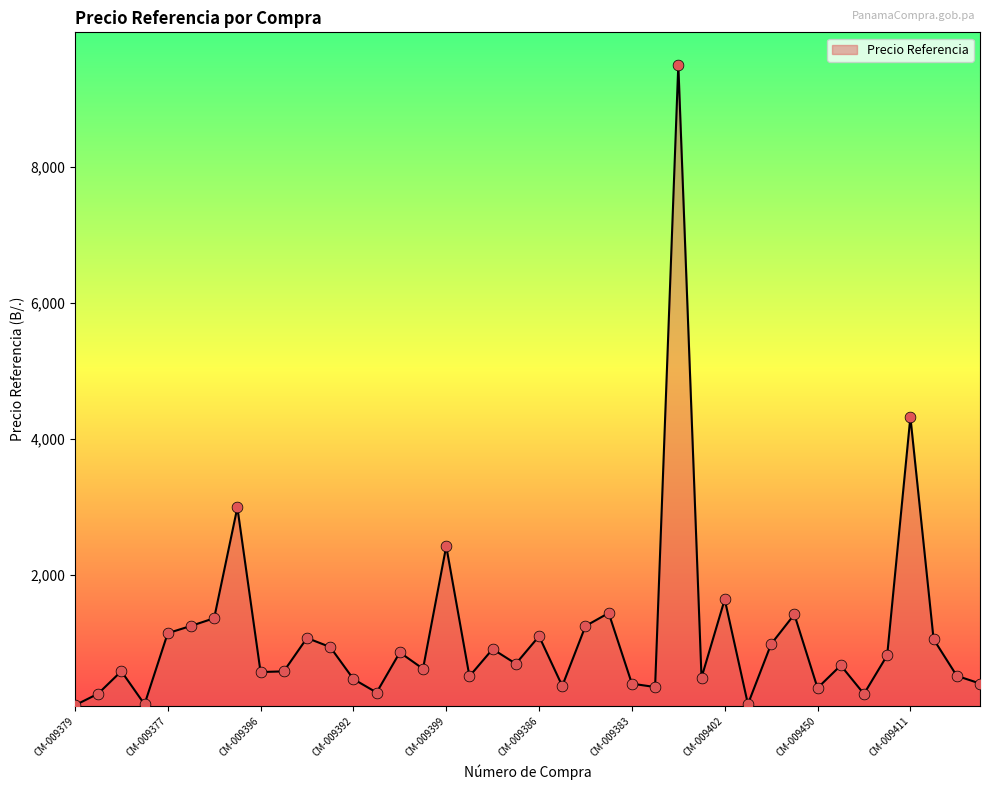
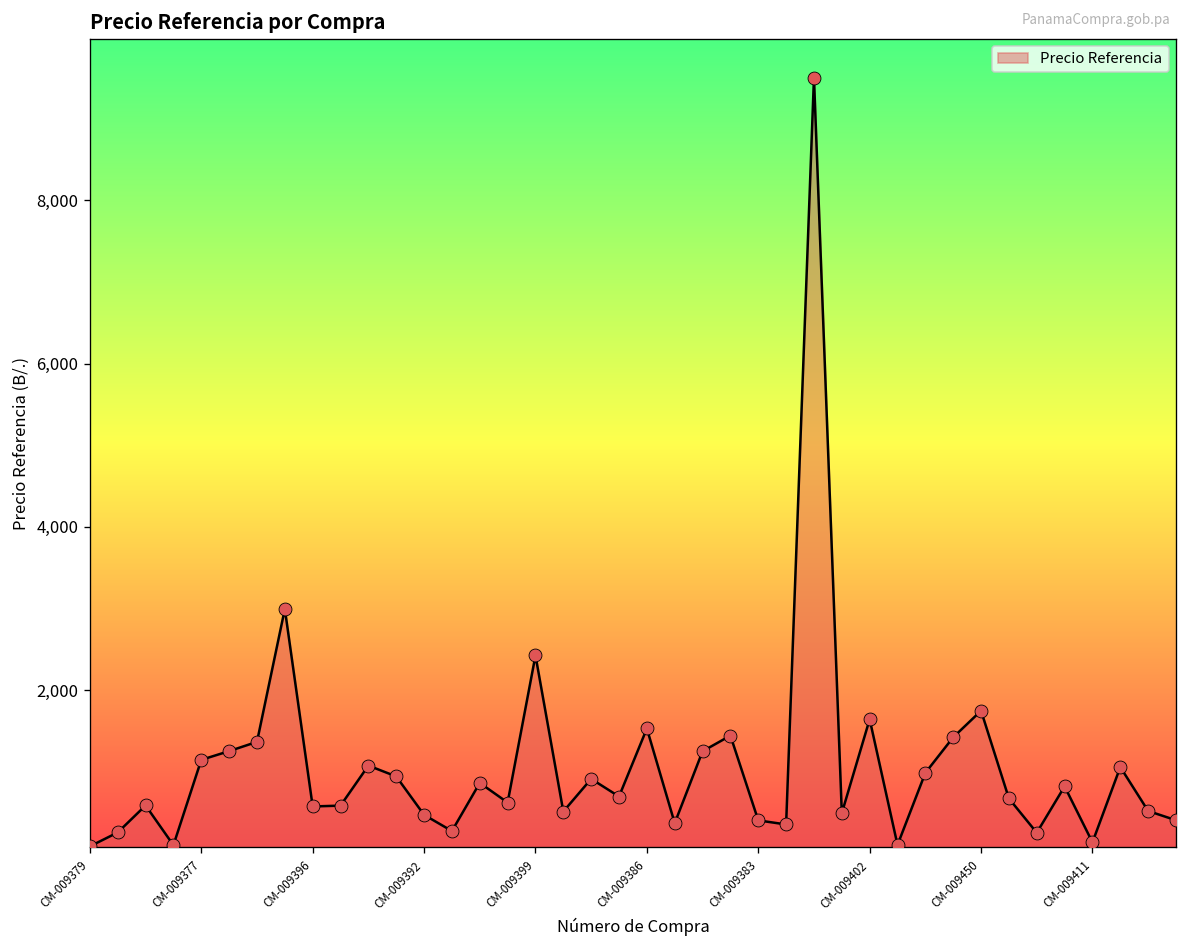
CM-009386: 1,100 -> 1,500
CM-009450: 300 -> 1,800
CM-009411: 4,300 -> 100
